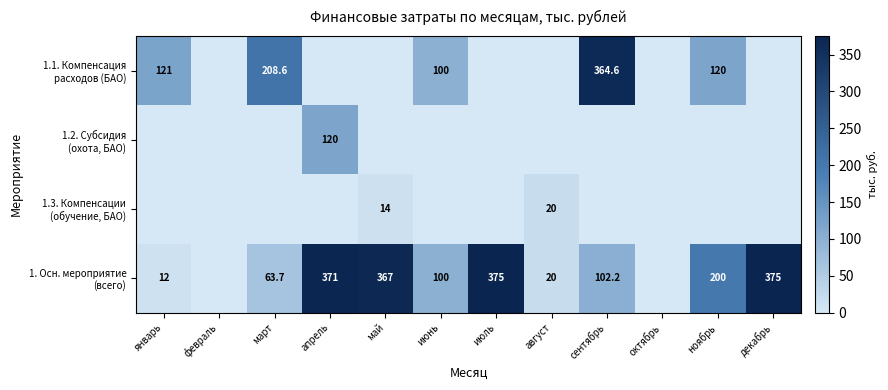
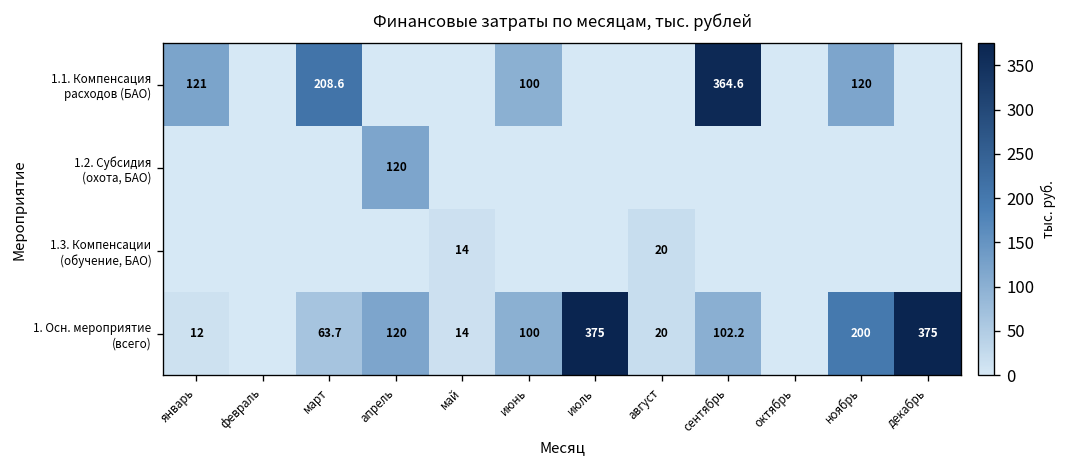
1. Осн. мероприятие (всего), апрель: 371 -> 120
1. Осн. мероприятие (всего), май: 367 -> 14
